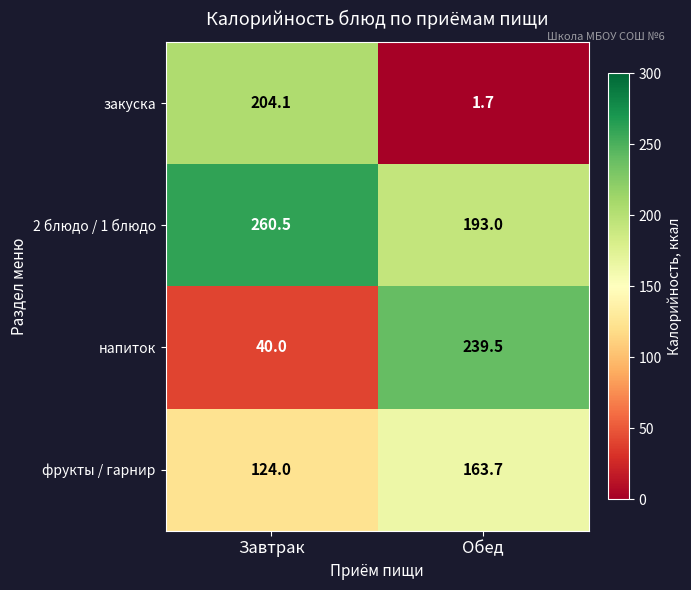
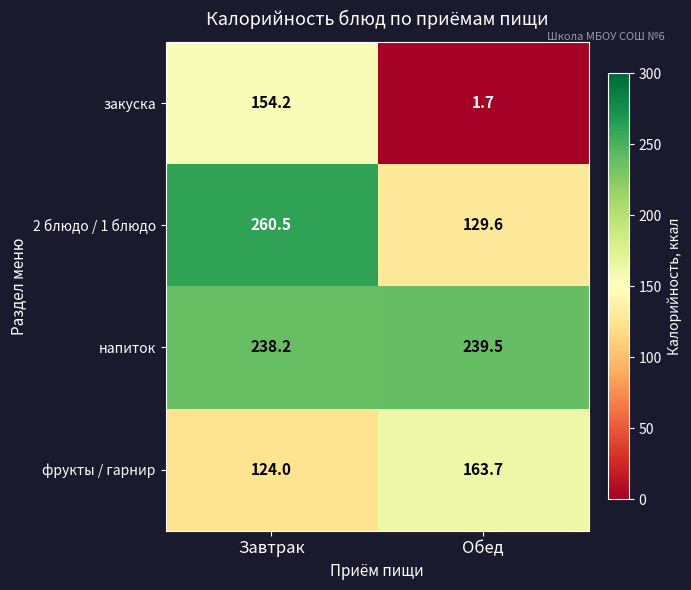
закуска, Завтрак: 204.1 -> 154.2
2 блюдо / 1 блюдо, Обед: 193.0 -> 129.6
напиток, Завтрак: 40.0 -> 238.2
